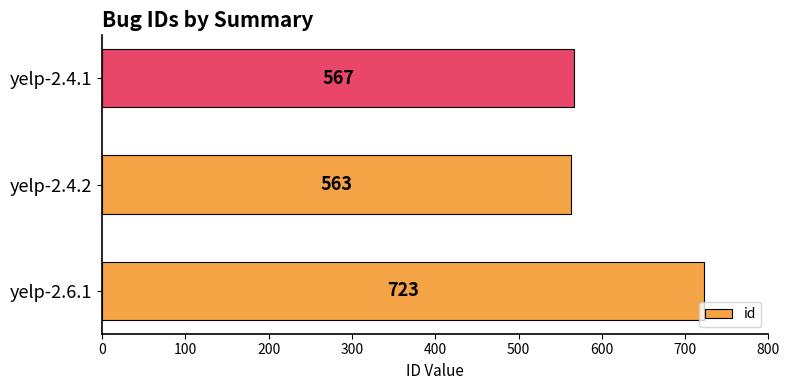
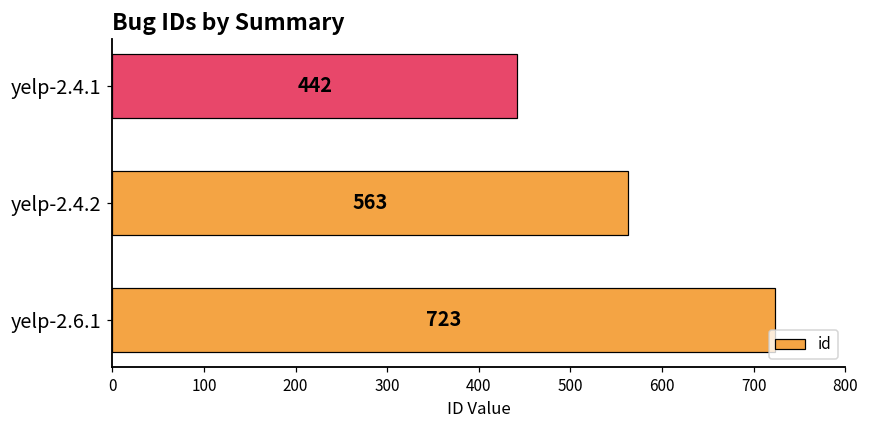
yelp-2.4.1: 567 -> 442
